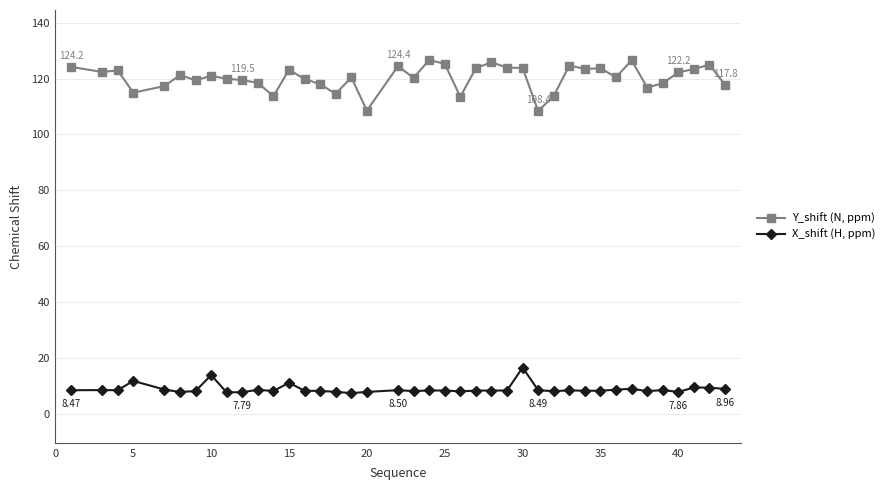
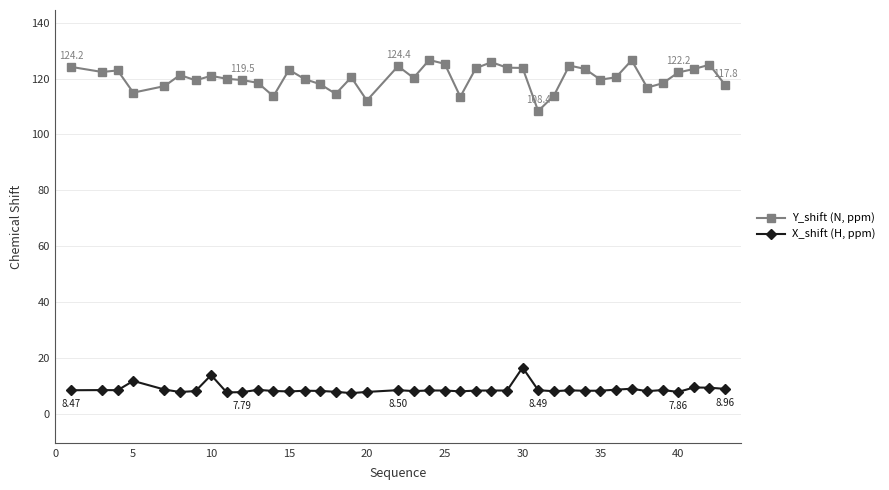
X_shift (H, ppm), 15: 11 -> 8
Y_shift (N, ppm), 20: 109 -> 112
Y_shift (N, ppm), 35: 124 -> 120
